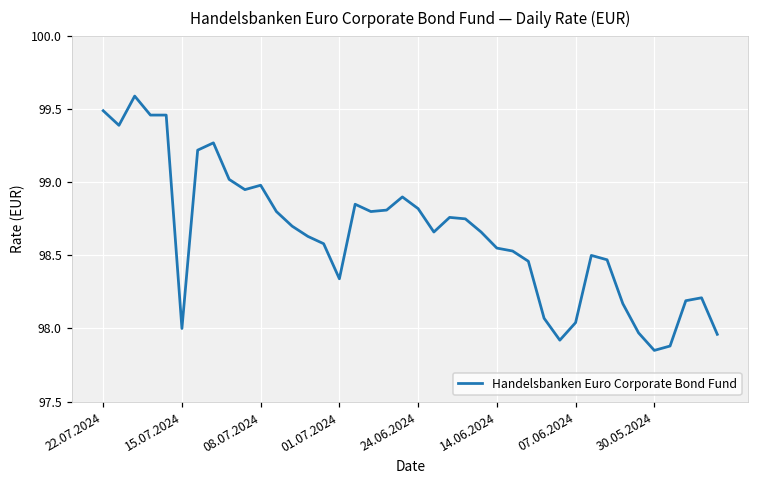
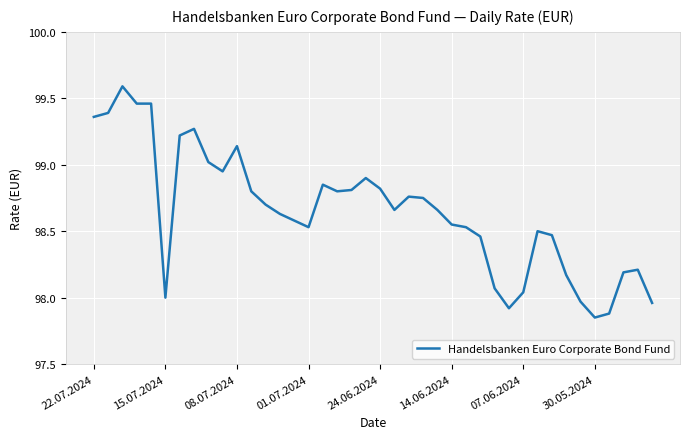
22.07.2024: 99.49 -> 99.36
08.07.2024: 98.98 -> 99.14
01.07.2024: 98.34 -> 98.53
